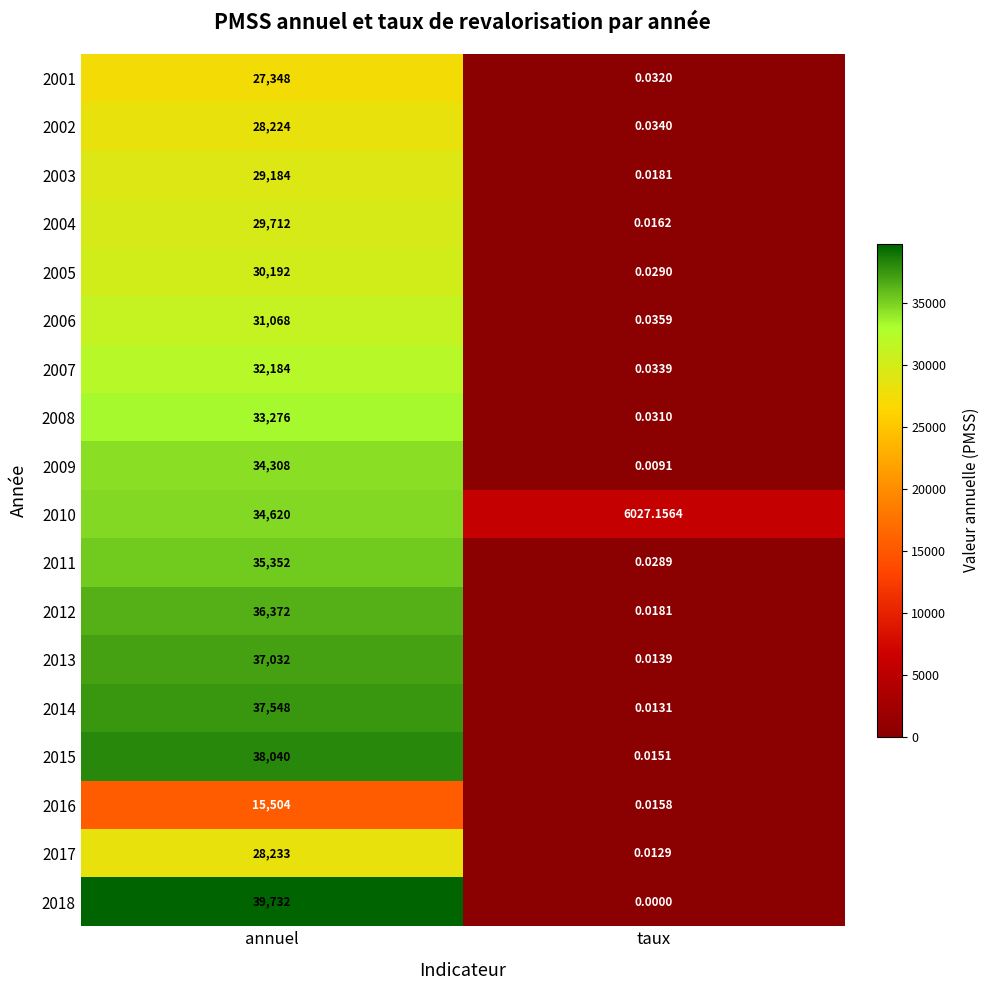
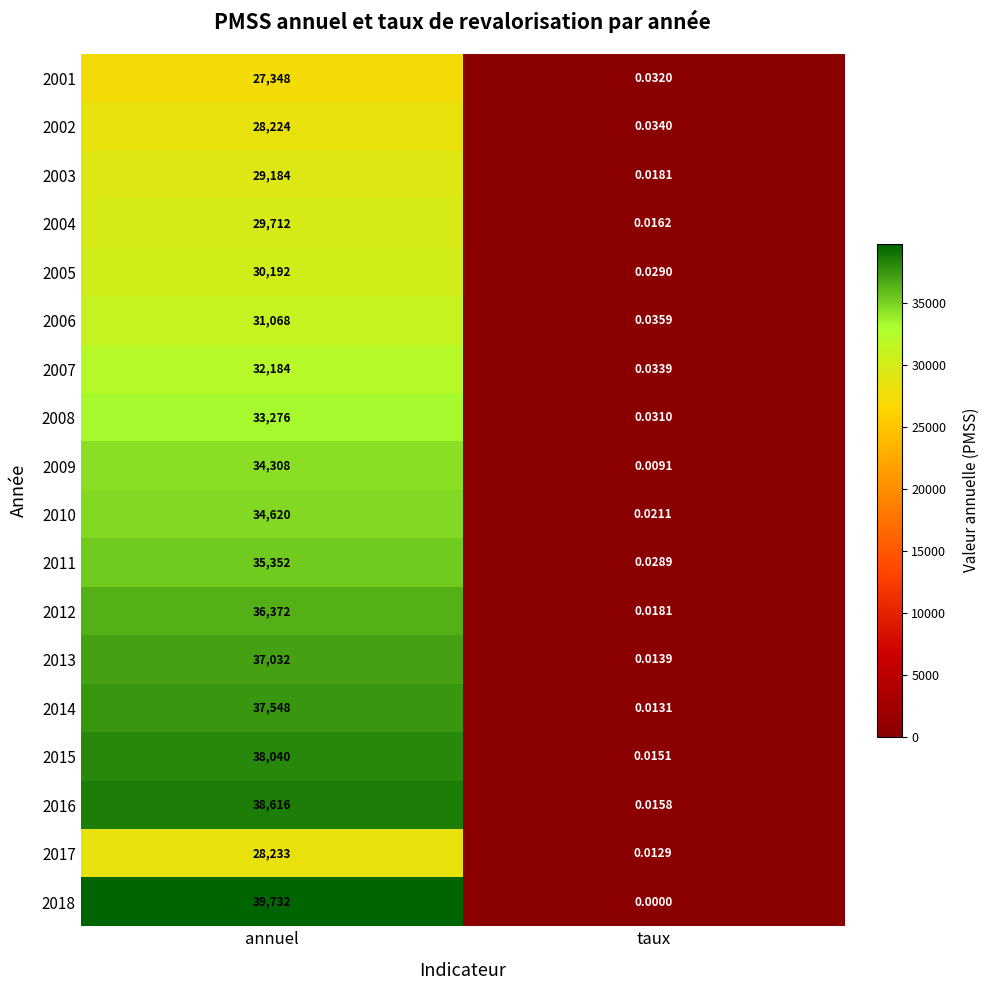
2010, taux: 6027.1564 -> 0.0211
2016, annuel: 15,504 -> 38,616
